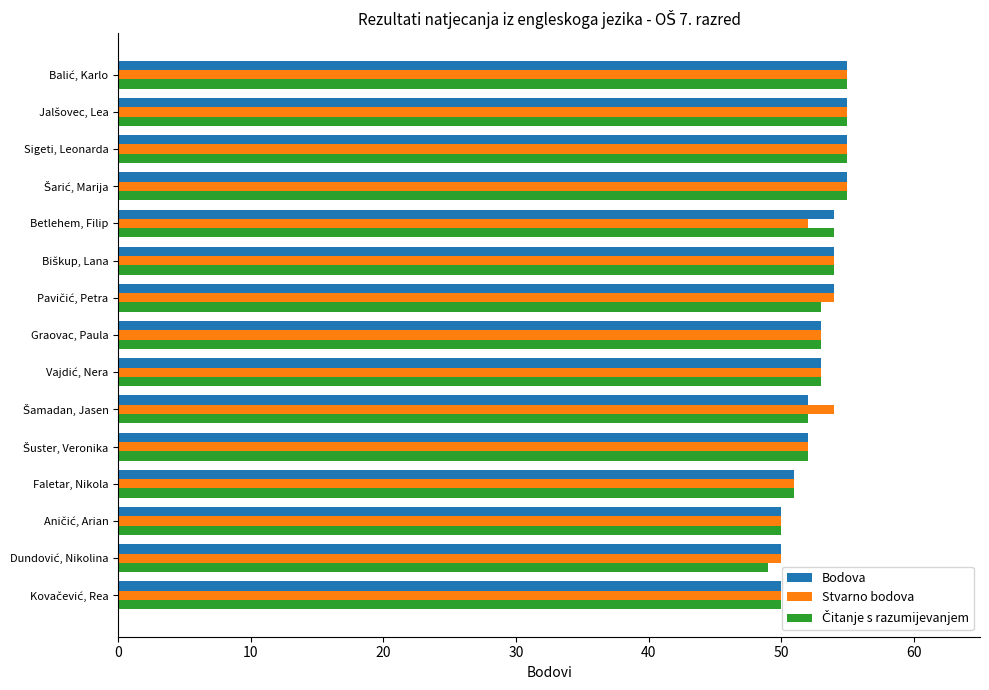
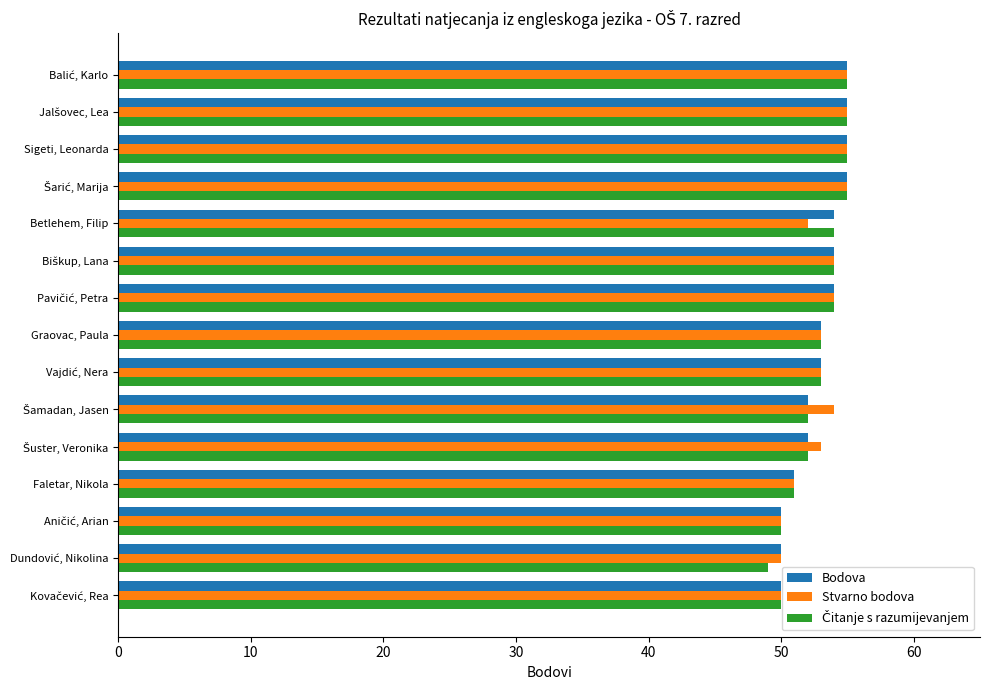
Čitanje s razumijevanjem, Pavičić, Petra: 53 -> 54
Stvarno bodova, Šuster, Veronika: 52 -> 53
